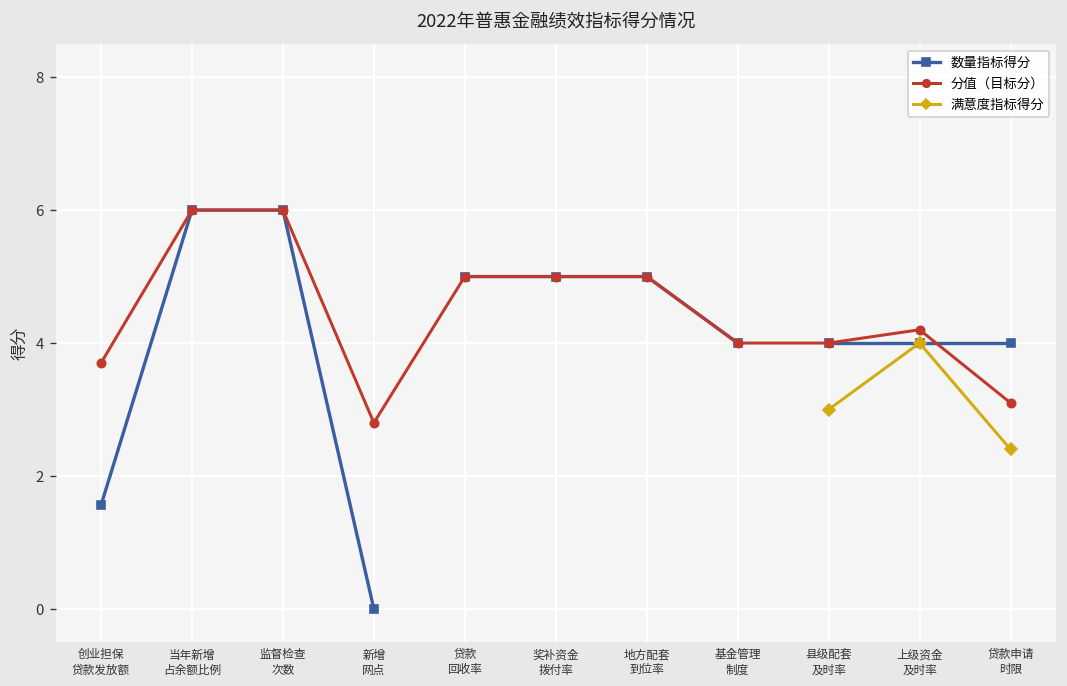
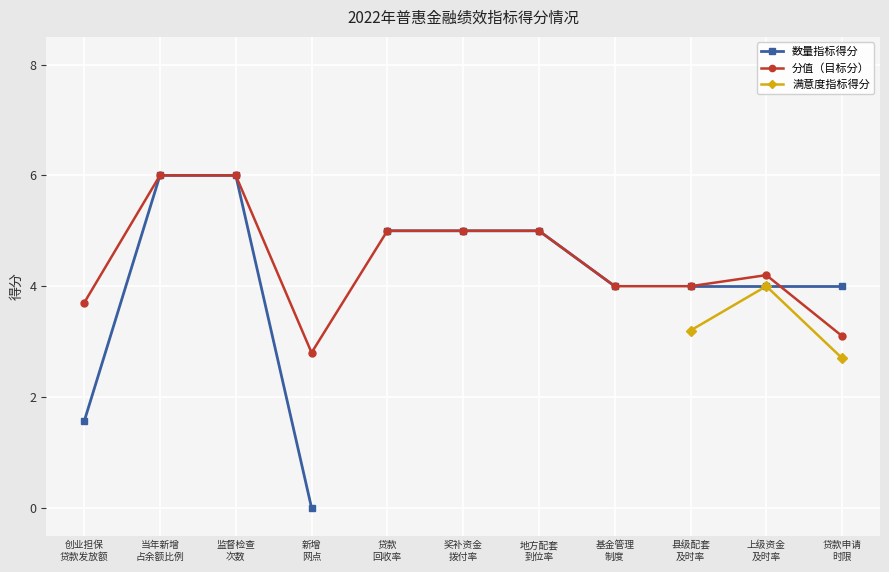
满意度指标得分, 县级配套 及时率: 3.0 -> 3.2
满意度指标得分, 贷款申请 时限: 2.4 -> 2.7
